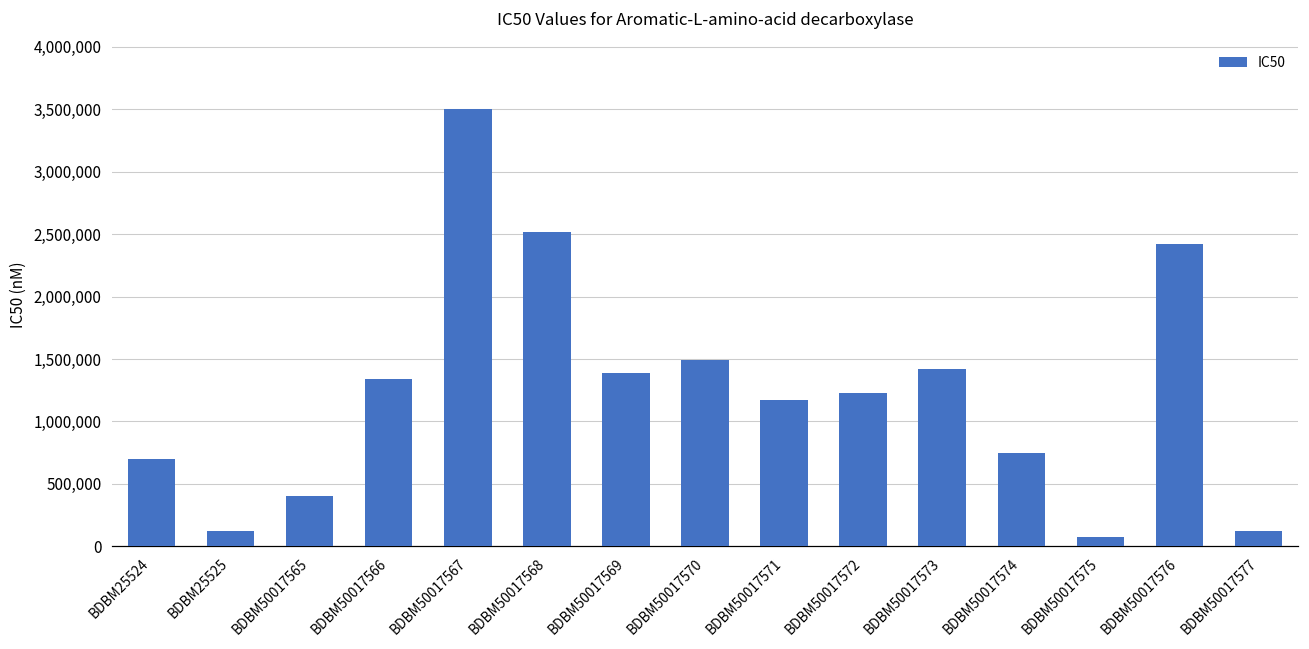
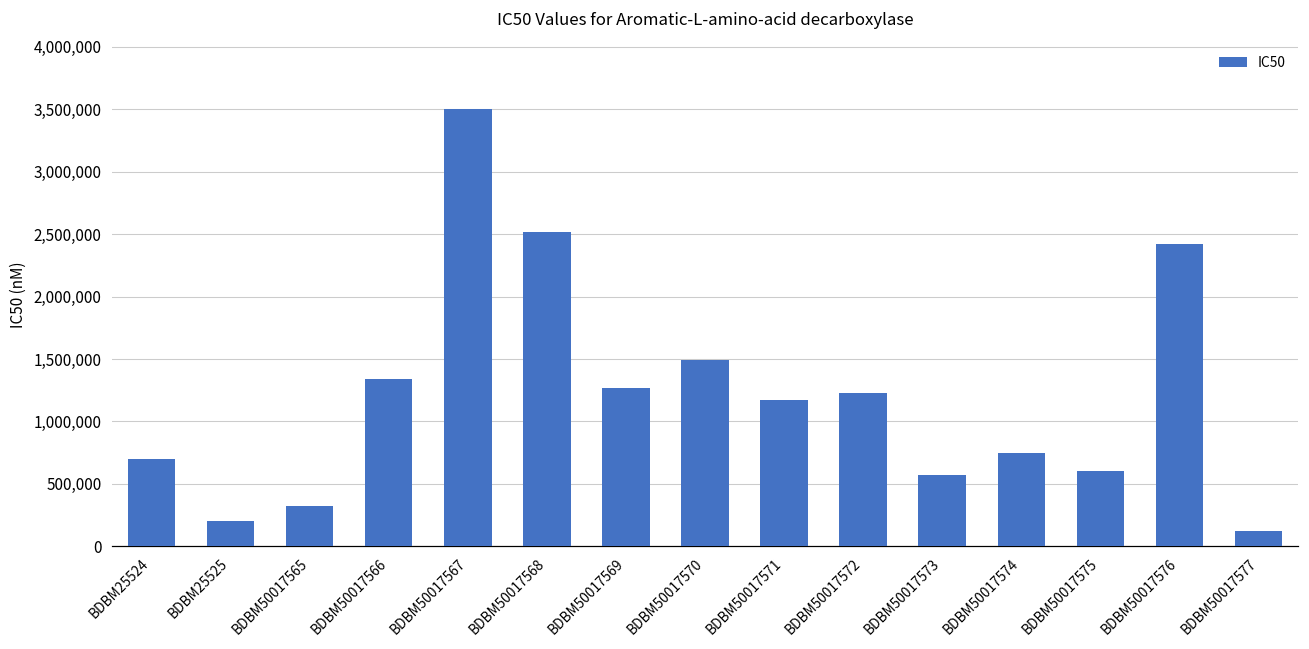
BDBM25525: 120,000 -> 200,000
BDBM50017565: 400,000 -> 320,000
BDBM50017569: 1,390,000 -> 1,260,000
BDBM50017573: 1,420,000 -> 570,000
BDBM50017575: 80,000 -> 600,000
